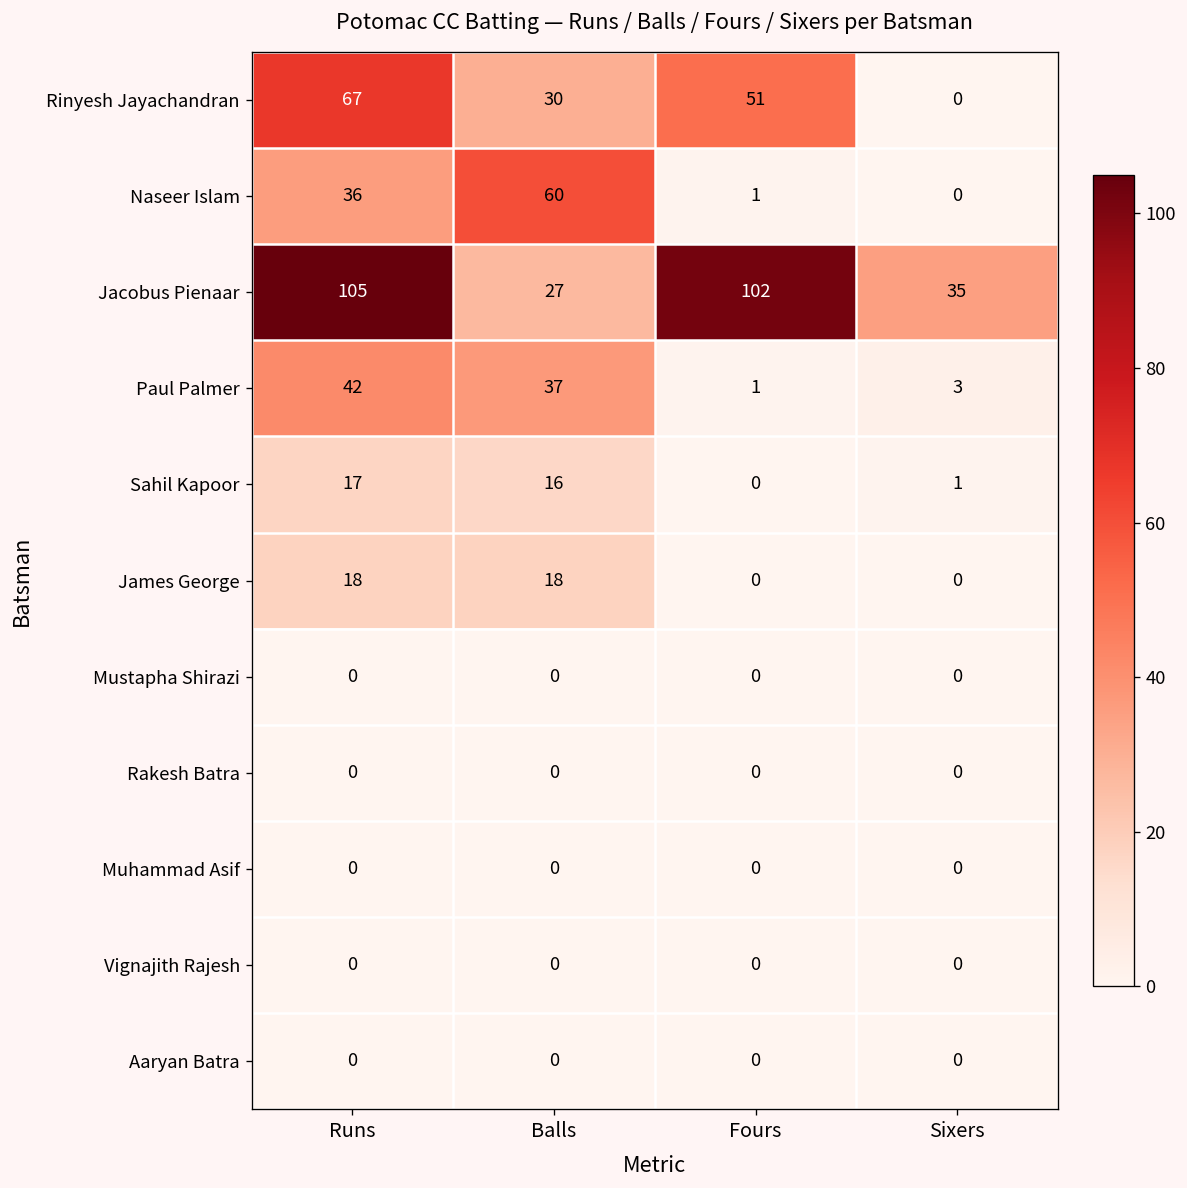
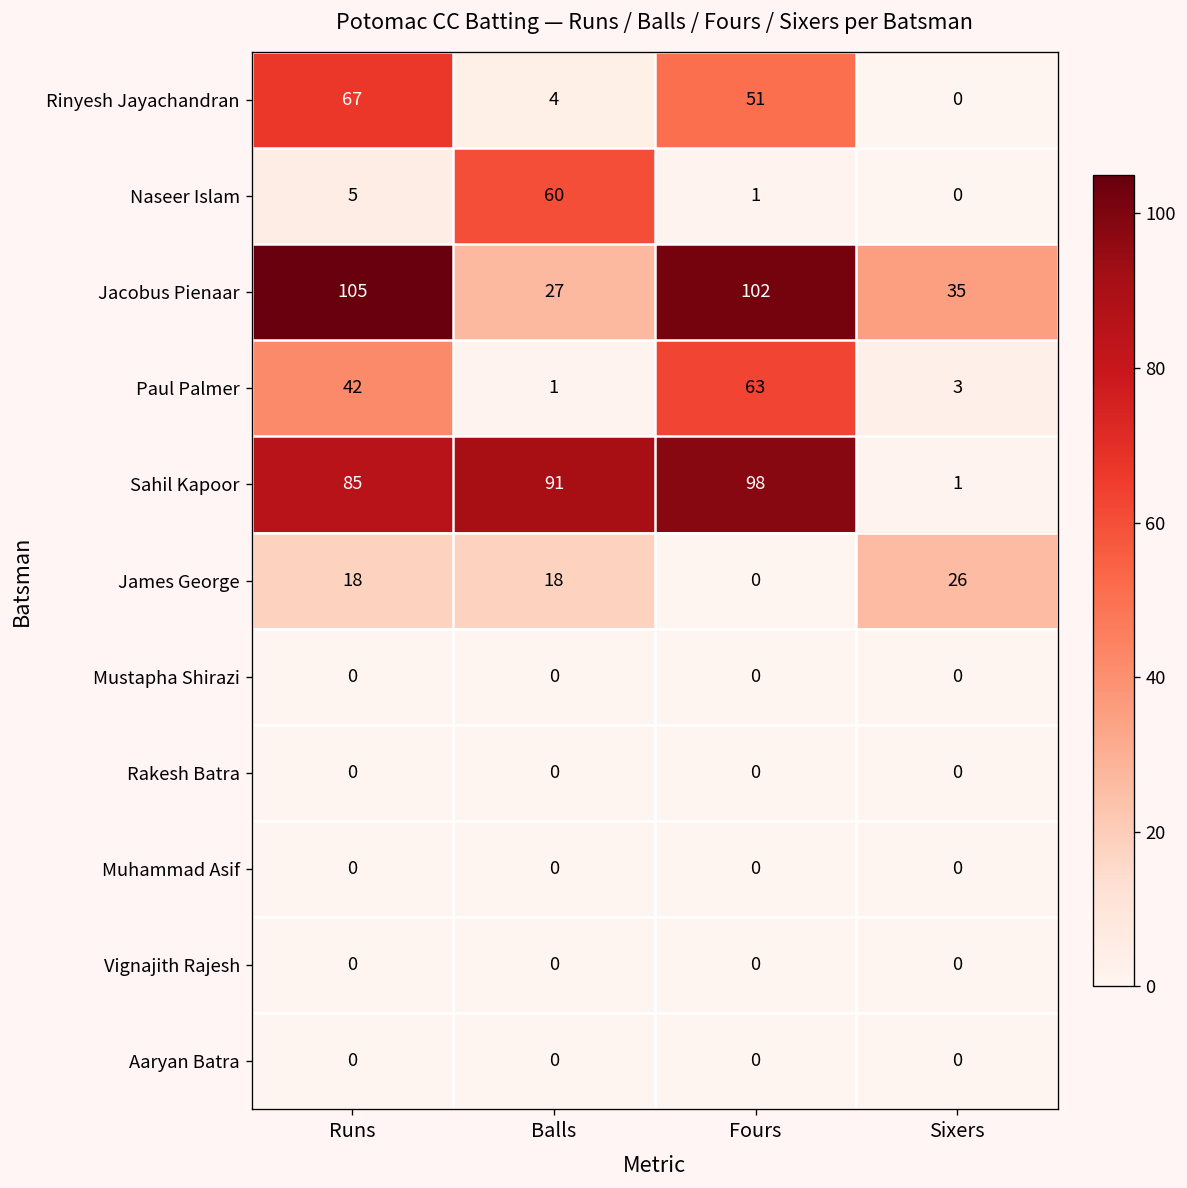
Rinyesh Jayachandran, Balls: 30 -> 4
Naseer Islam, Runs: 36 -> 5
Paul Palmer, Balls: 37 -> 1
Paul Palmer, Fours: 1 -> 63
Sahil Kapoor, Runs: 17 -> 85
Sahil Kapoor, Balls: 16 -> 91
Sahil Kapoor, Fours: 0 -> 98
James George, Sixers: 0 -> 26
